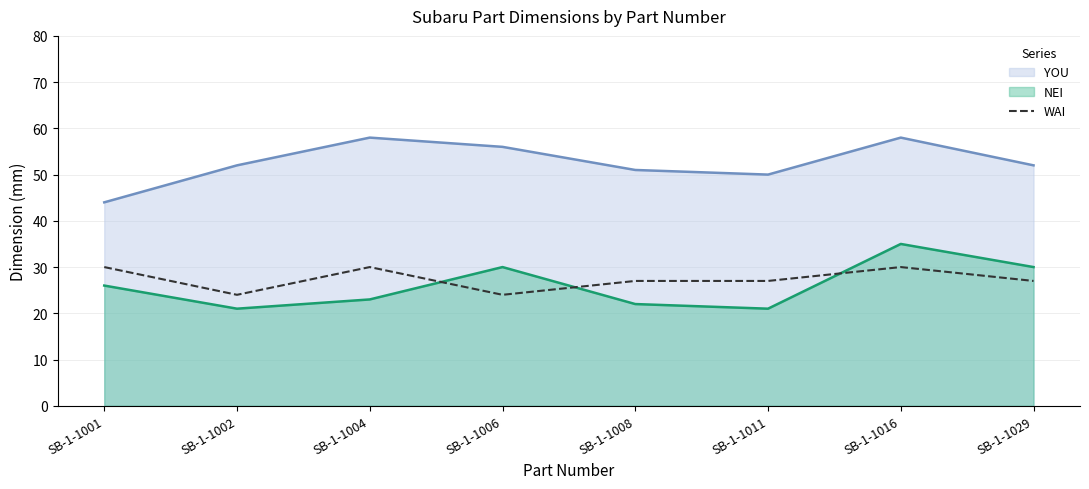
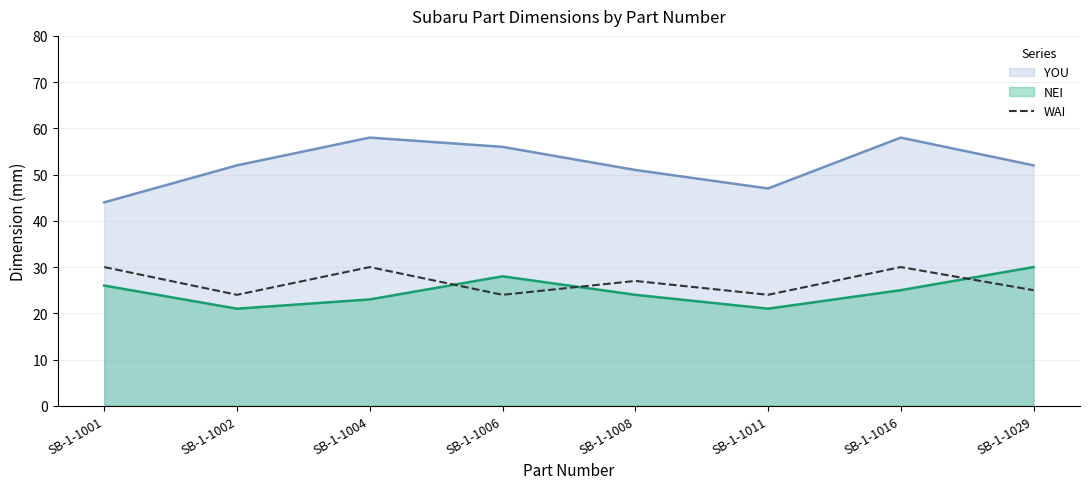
NEI, SB-1-1006: 30 -> 28
NEI, SB-1-1008: 22 -> 24
YOU, SB-1-1011: 50 -> 47
WAI, SB-1-1011: 27 -> 24
NEI, SB-1-1016: 35 -> 25
WAI, SB-1-1029: 27 -> 25
